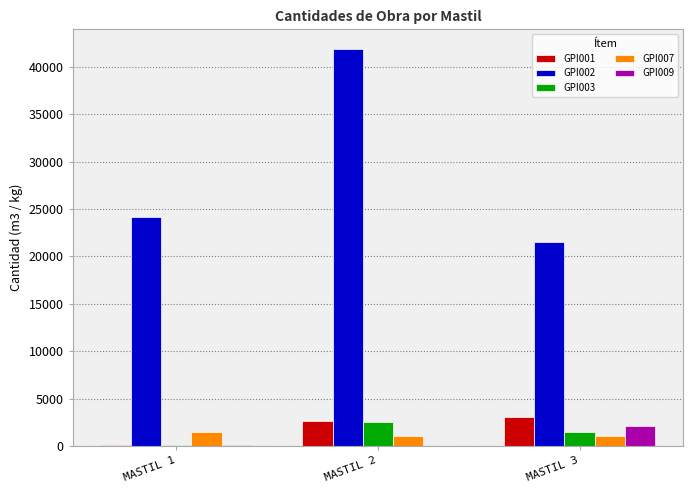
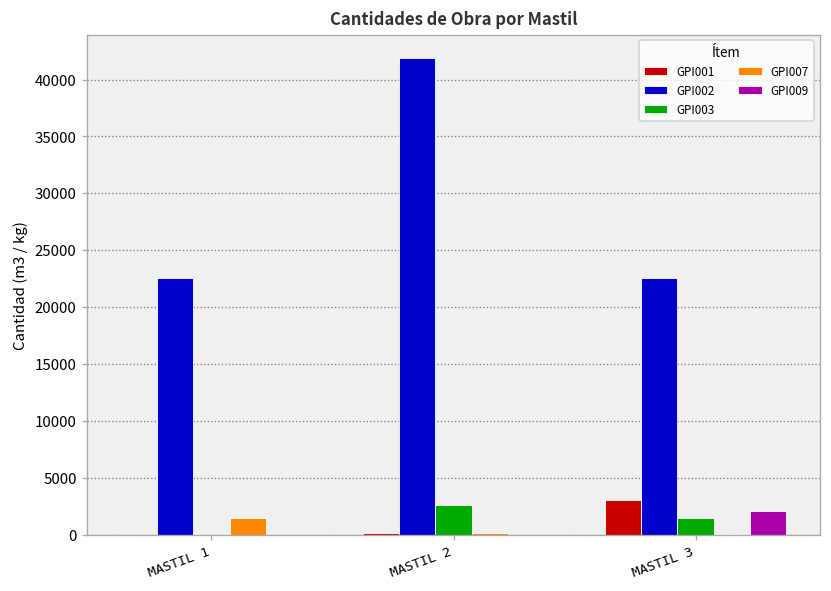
GPI002, MASTIL 1: 24000 -> 23000
GPI001, MASTIL 2: 3000 -> 0
GPI007, MASTIL 2: 1000 -> 0
GPI002, MASTIL 3: 21000 -> 23000
GPI007, MASTIL 3: 1000 -> 0
